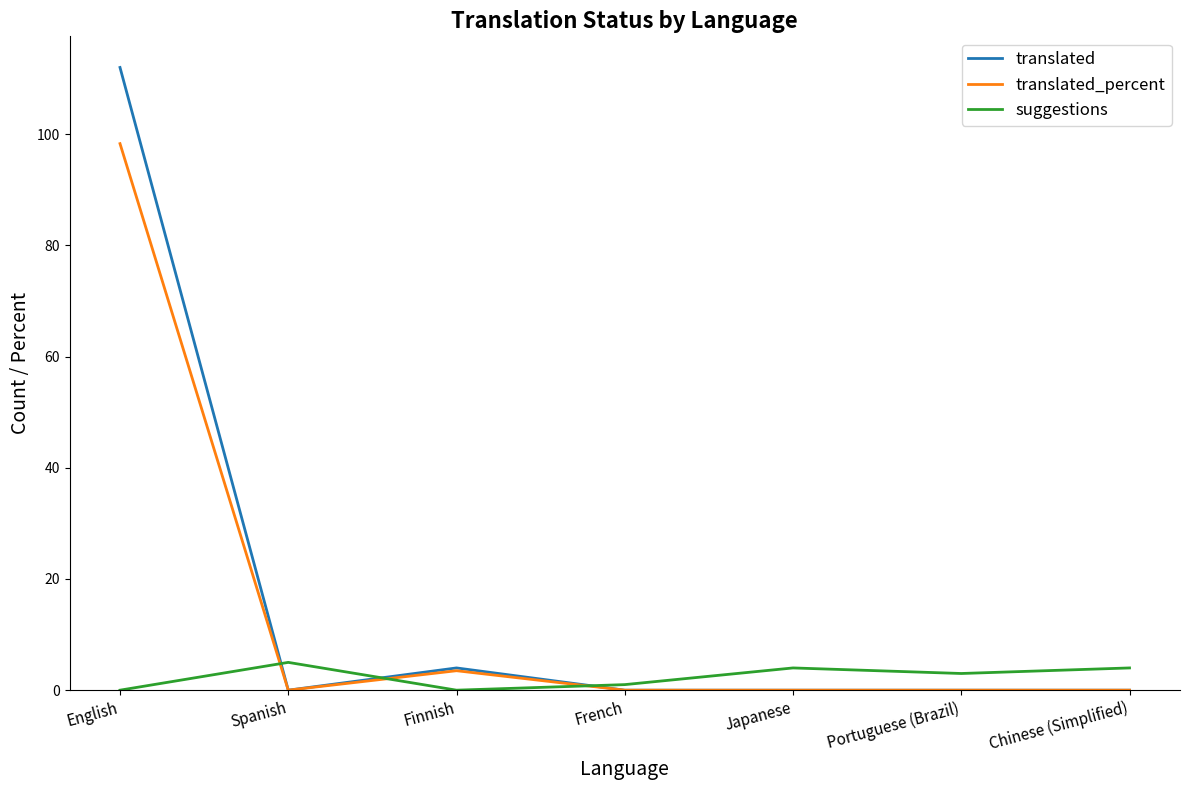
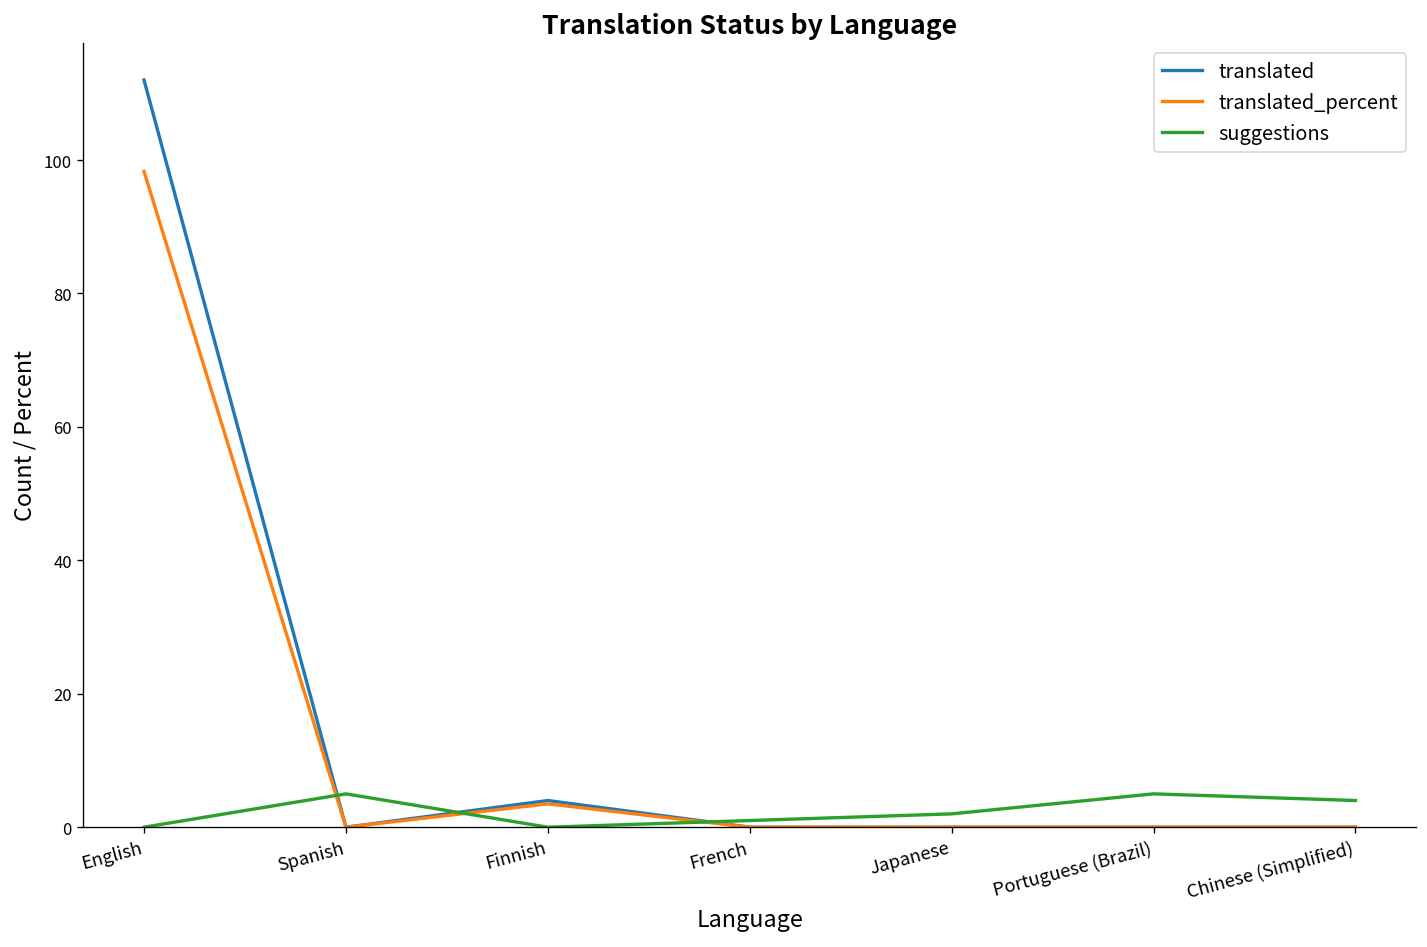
suggestions, Japanese: 4 -> 2
suggestions, Portuguese (Brazil): 3 -> 5
